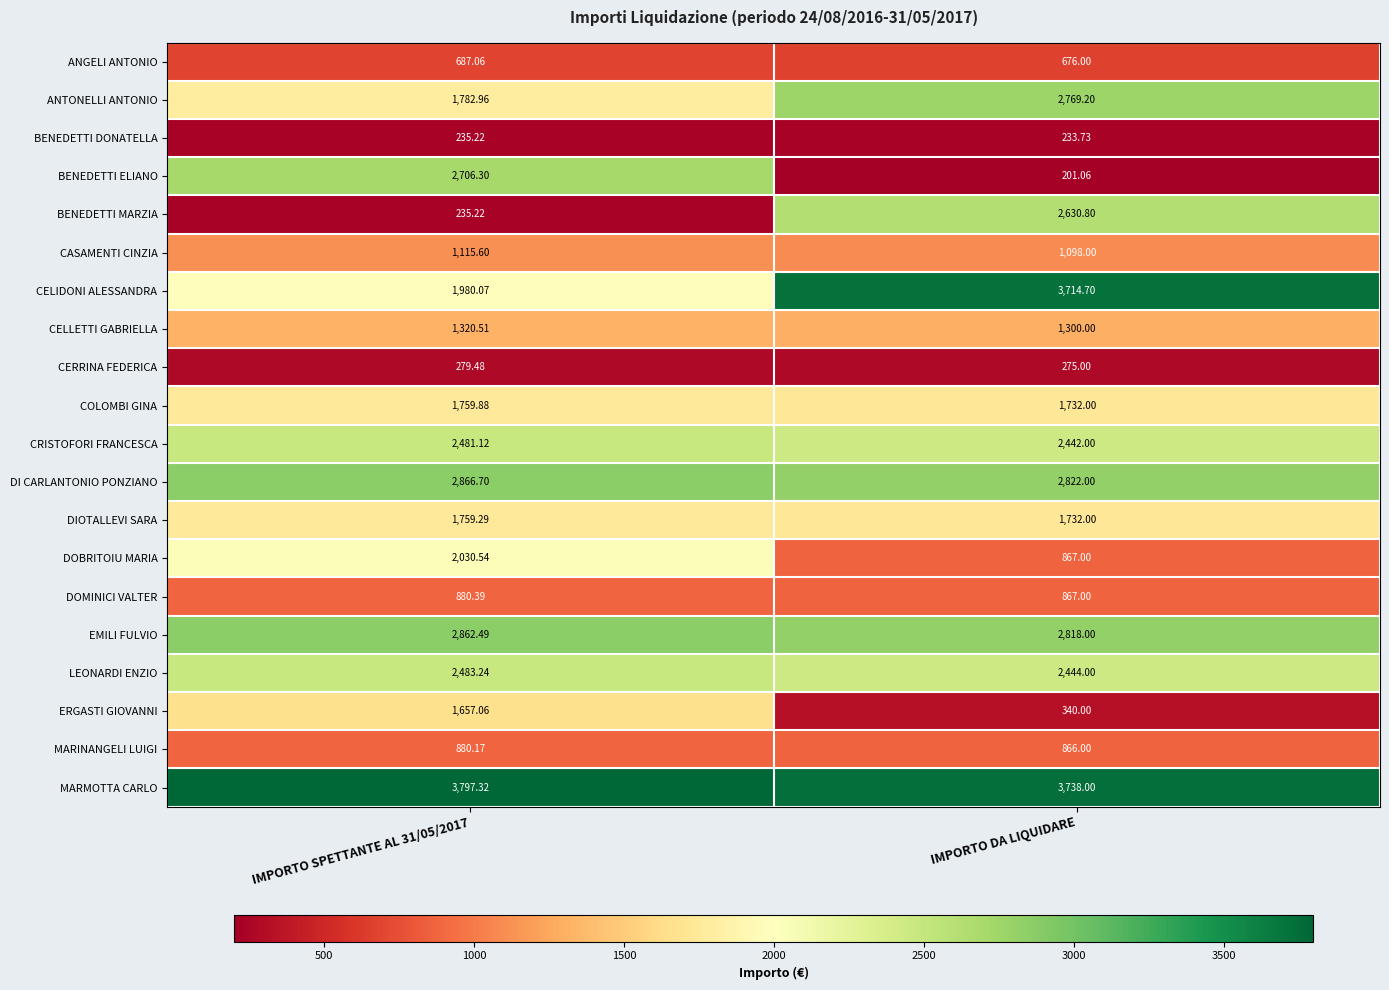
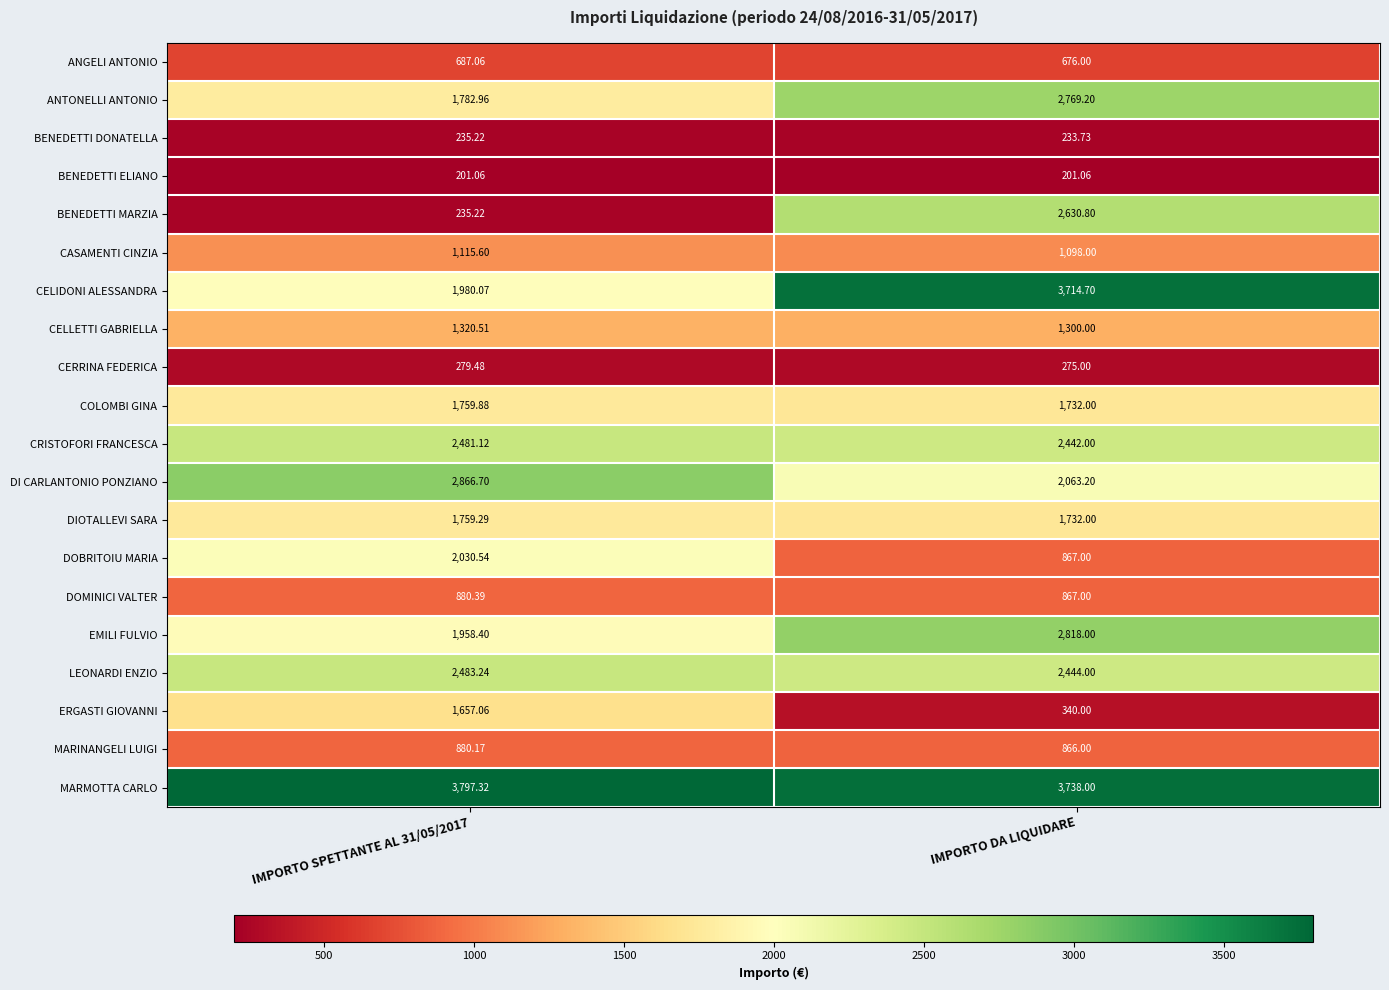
BENEDETTI ELIANO, IMPORTO SPETTANTE AL 31/05/2017: 2,706.30 -> 201.06
DI CARLANTONIO PONZIANO, IMPORTO DA LIQUIDARE: 2,822.00 -> 2,063.20
EMILI FULVIO, IMPORTO SPETTANTE AL 31/05/2017: 2,862.49 -> 1,958.40
